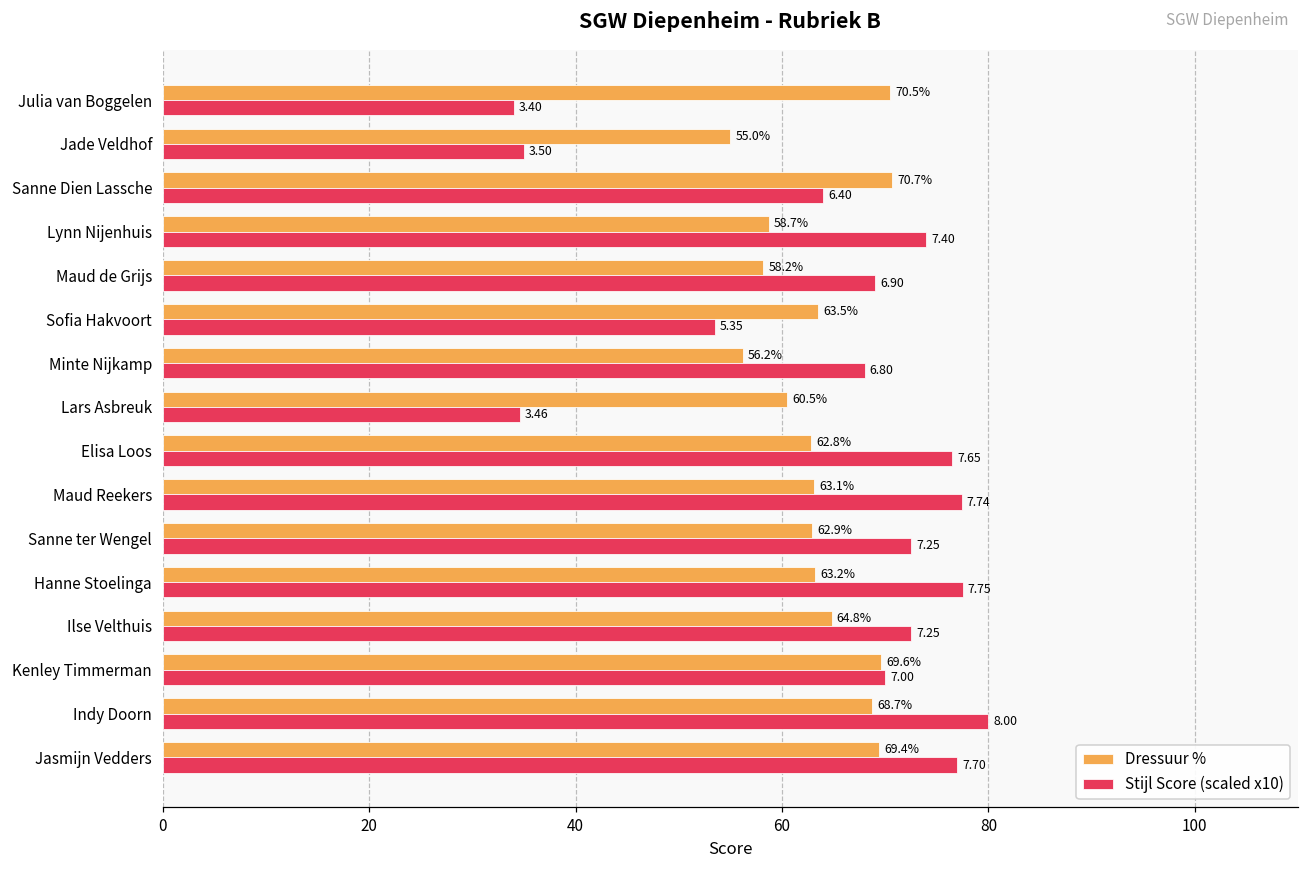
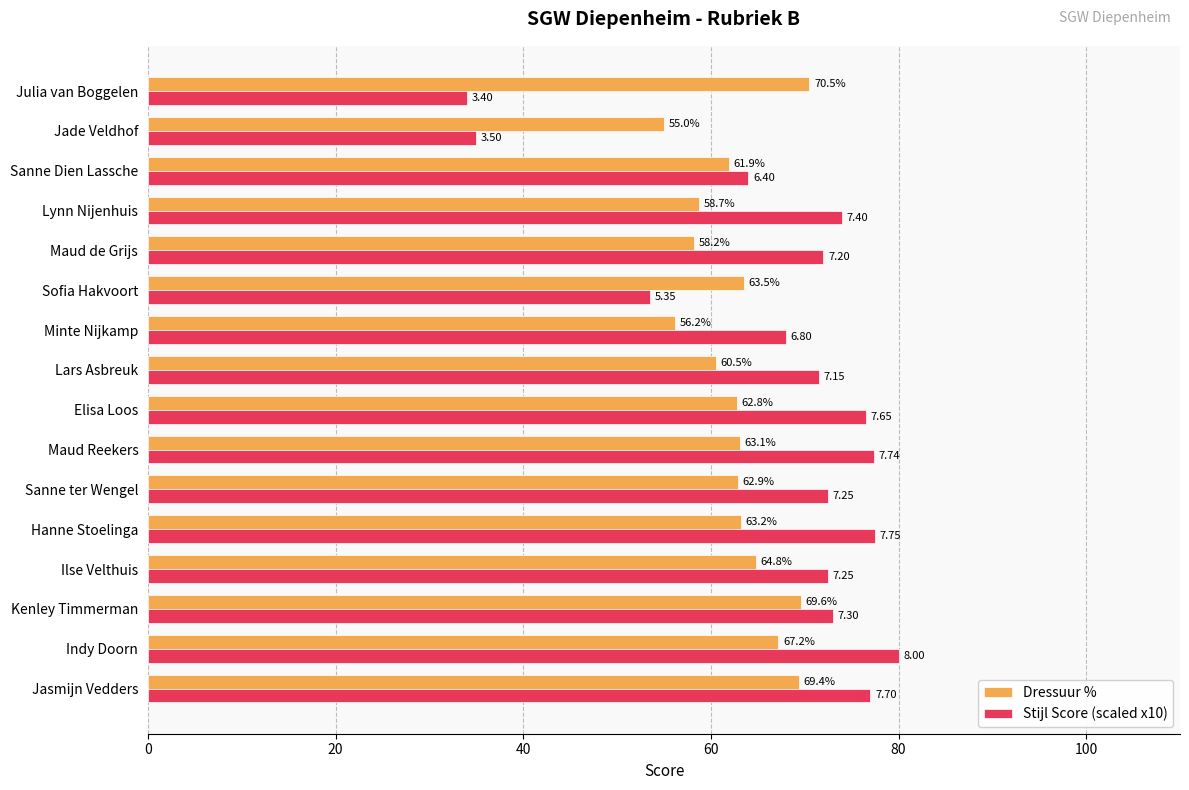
Dressuur %, Sanne Dien Lassche: 70.7% -> 61.9%
Stijl Score (scaled x10), Maud de Grijs: 6.90 -> 7.20
Stijl Score (scaled x10), Lars Asbreuk: 3.46 -> 7.15
Stijl Score (scaled x10), Kenley Timmerman: 7.00 -> 7.30
Dressuur %, Indy Doorn: 68.7% -> 67.2%
